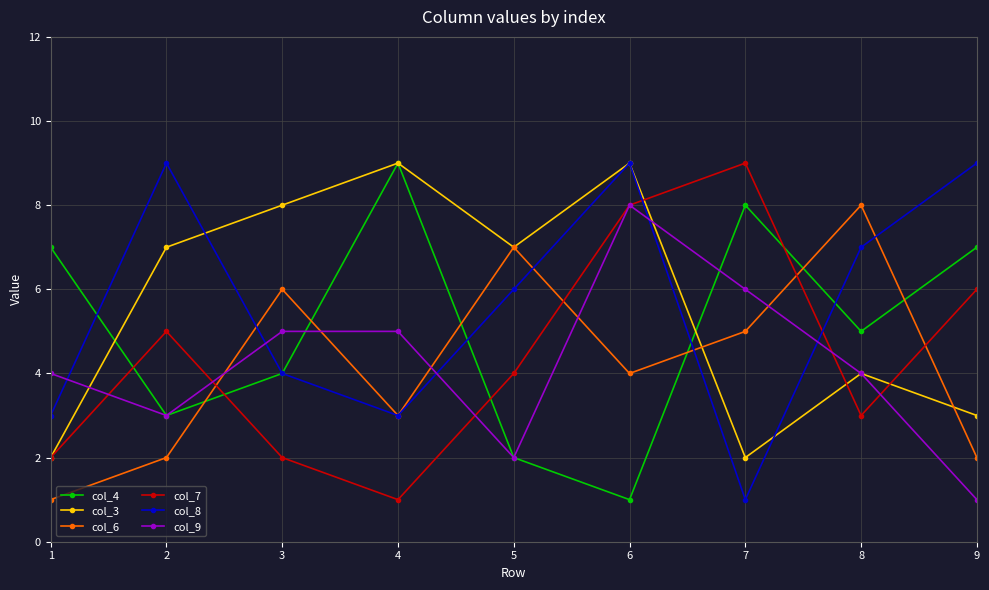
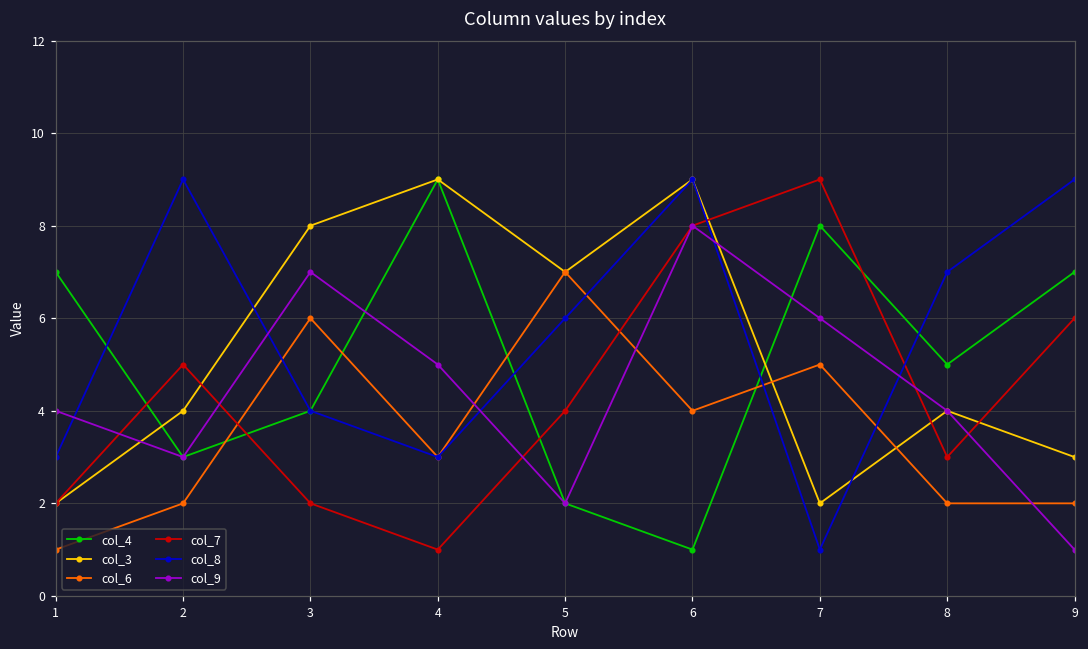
col_3, 2: 7 -> 4
col_9, 3: 5 -> 7
col_6, 8: 8 -> 2
